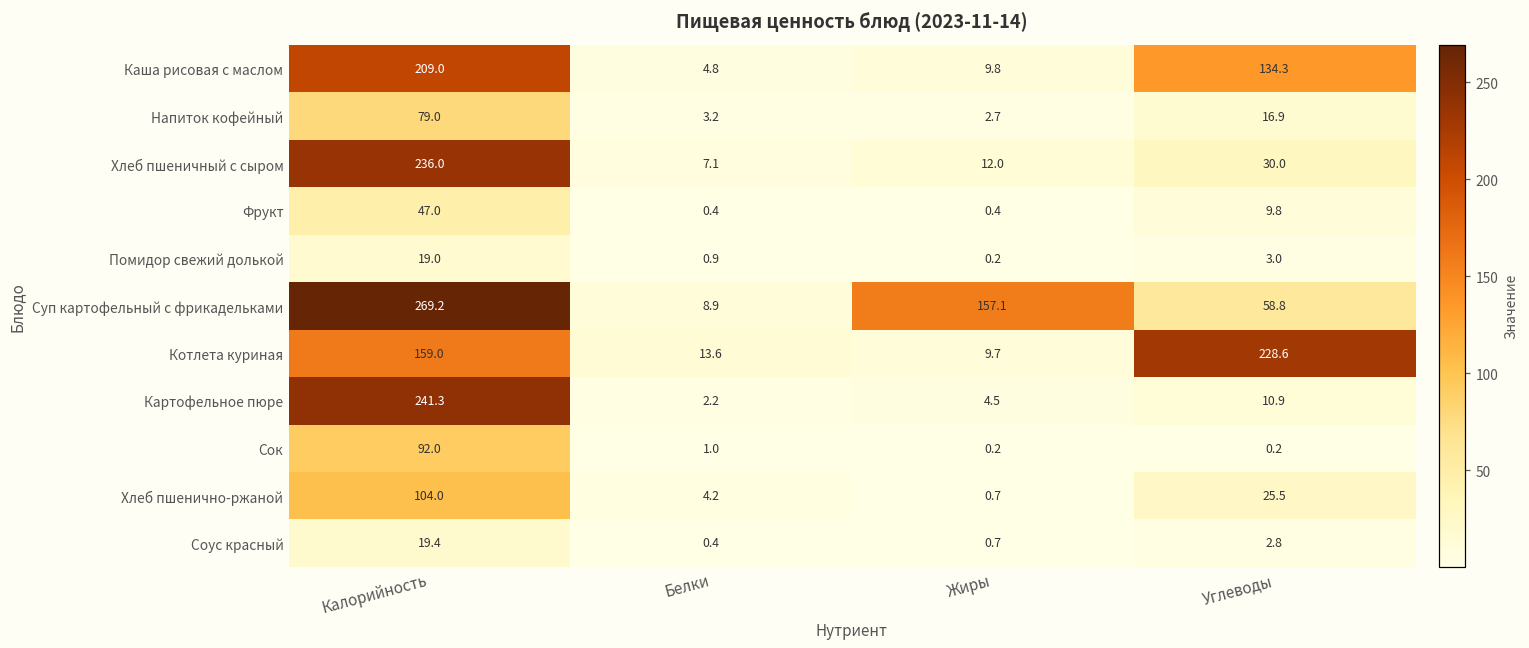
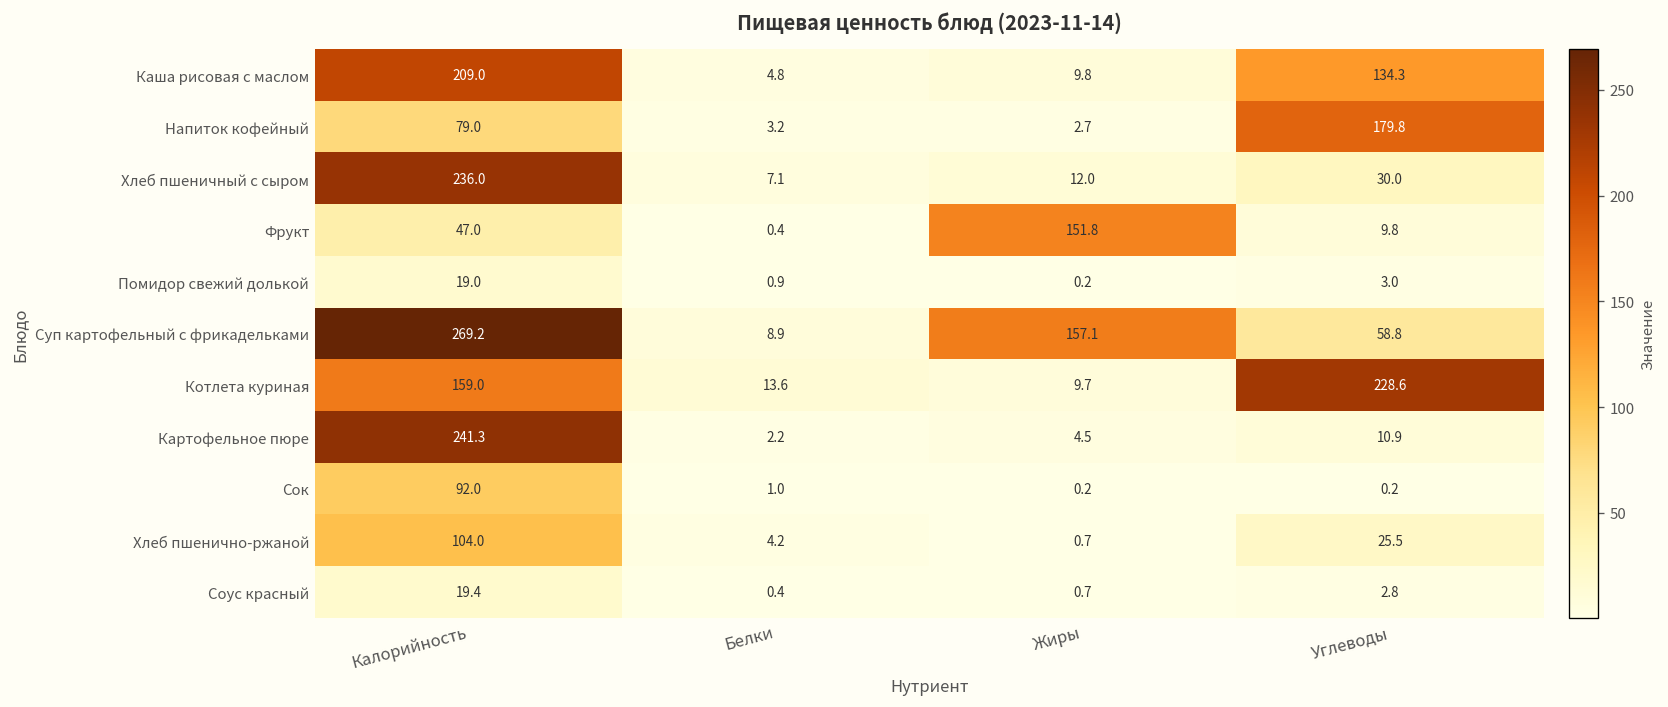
Напиток кофейный, Углеводы: 16.9 -> 179.8
Фрукт, Жиры: 0.4 -> 151.8
